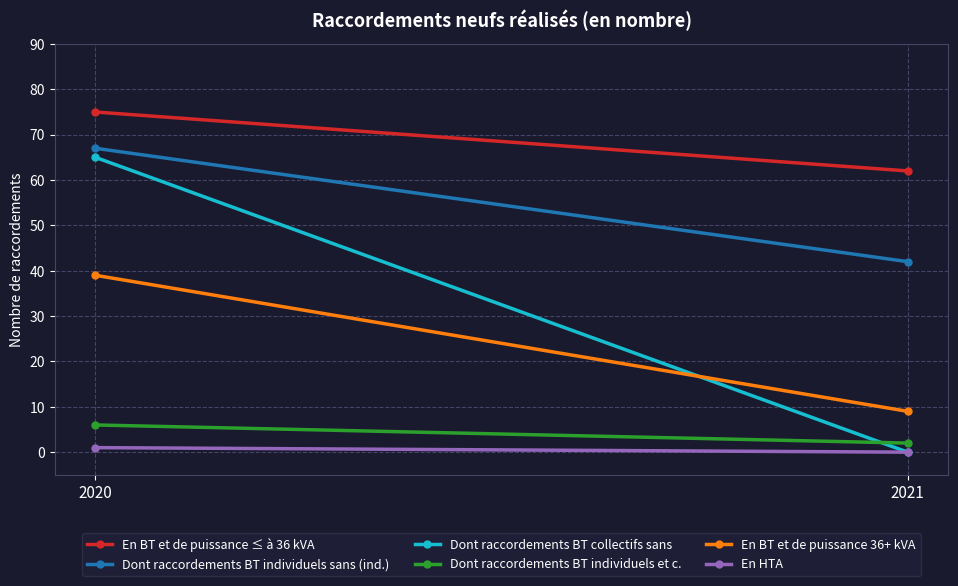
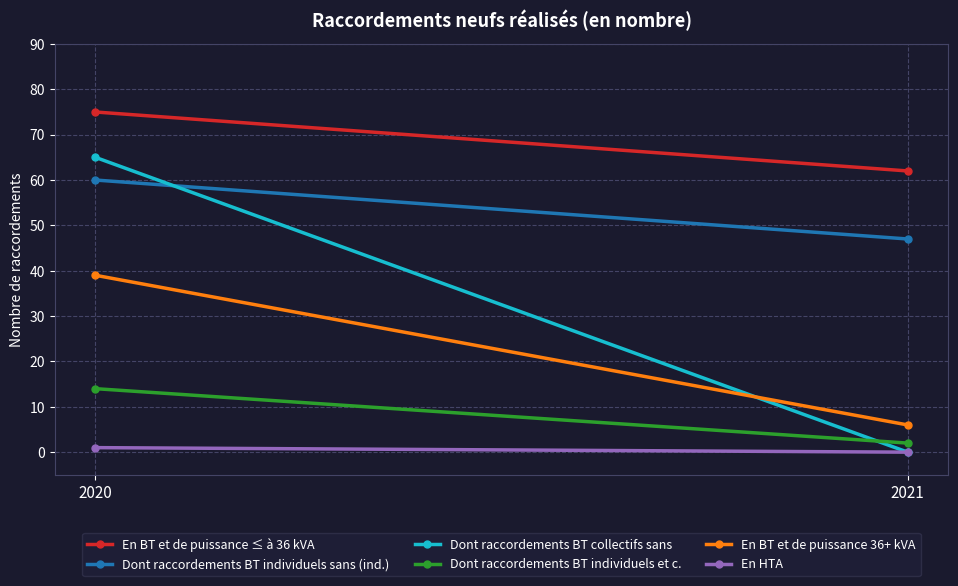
Dont raccordements BT individuels sans (ind.), 2020: 67 -> 60
Dont raccordements BT individuels et c., 2020: 6 -> 14
Dont raccordements BT individuels sans (ind.), 2021: 42 -> 47
En BT et de puissance 36+ kVA, 2021: 9 -> 6
